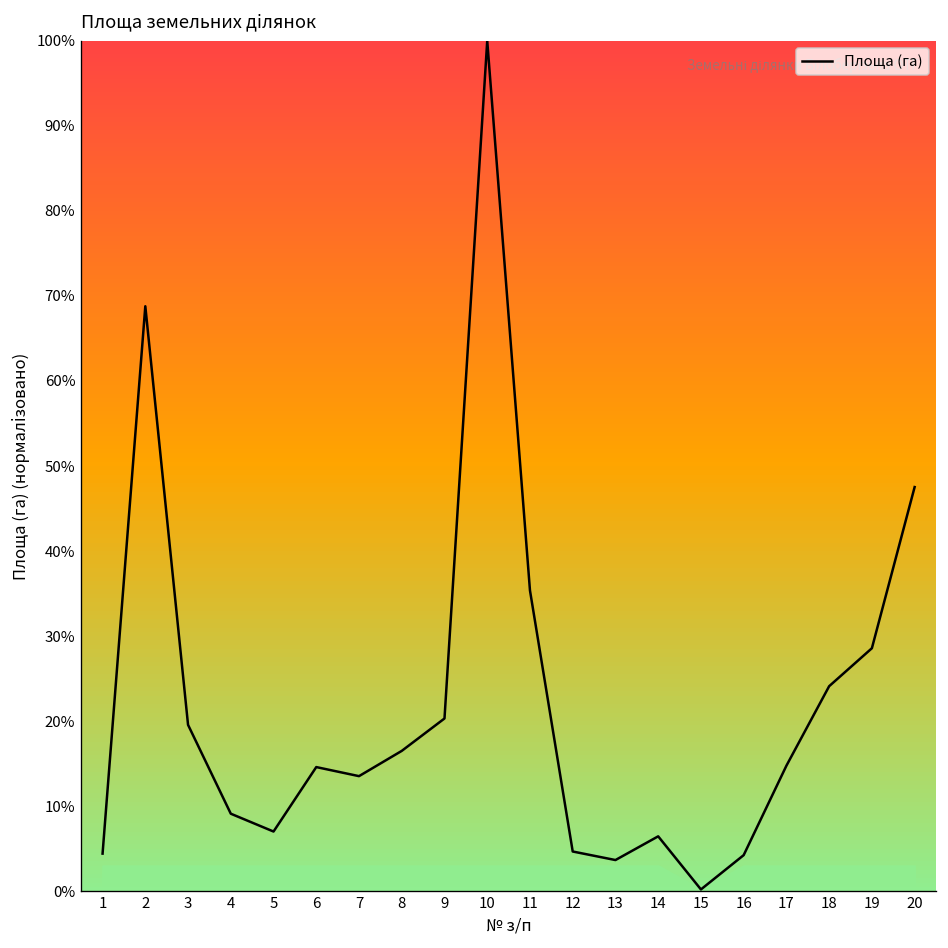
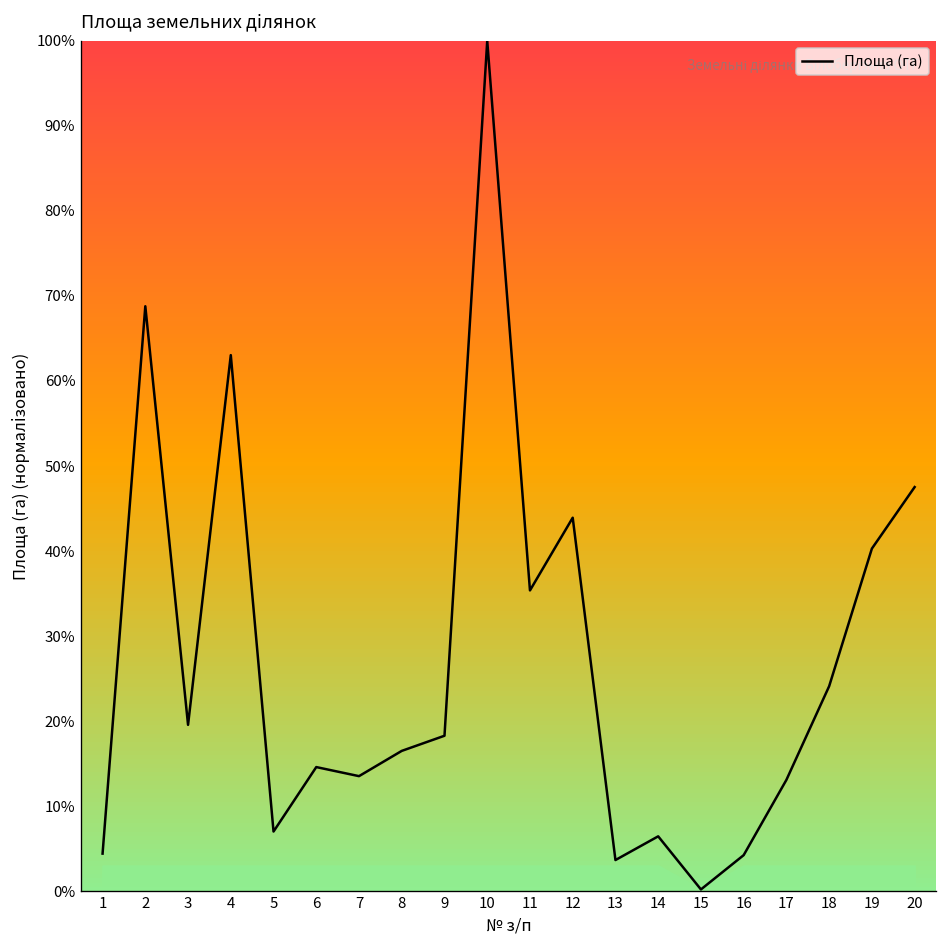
Площа (га), 4: 9% -> 63%
Площа (га), 9: 20% -> 18%
Площа (га), 12: 5% -> 44%
Площа (га), 17: 15% -> 13%
Площа (га), 19: 29% -> 40%
